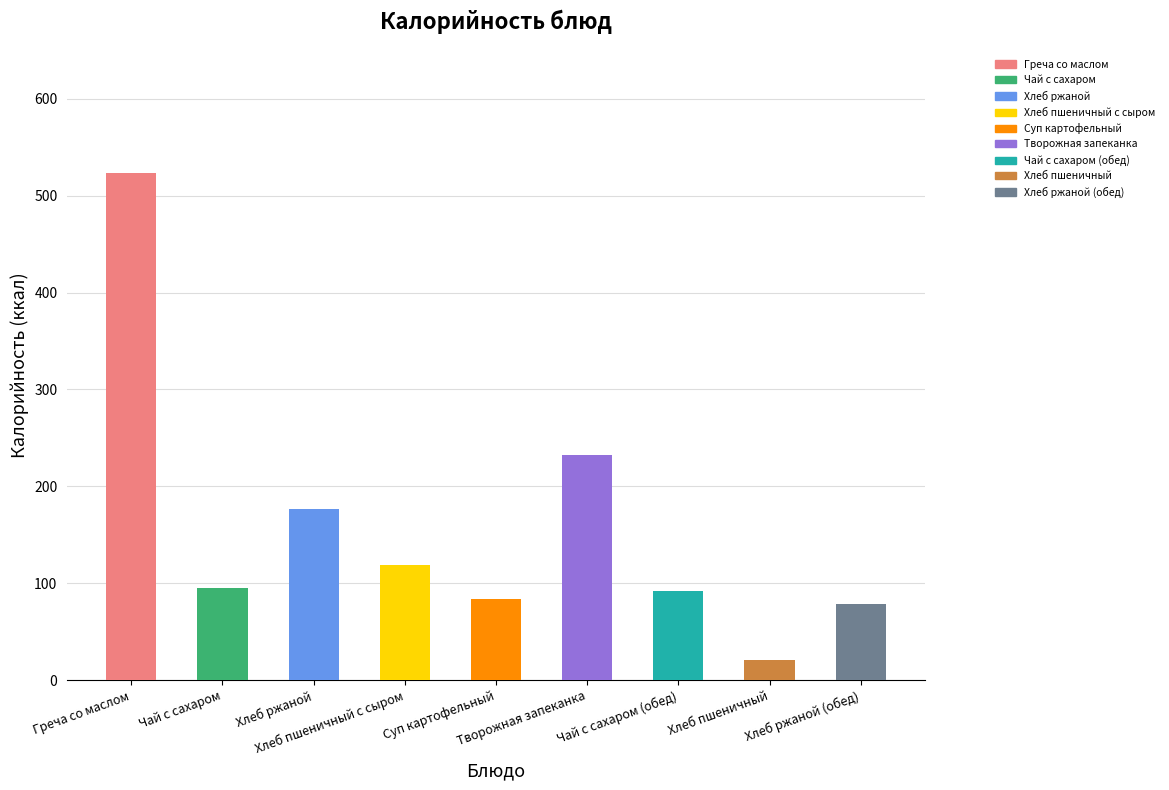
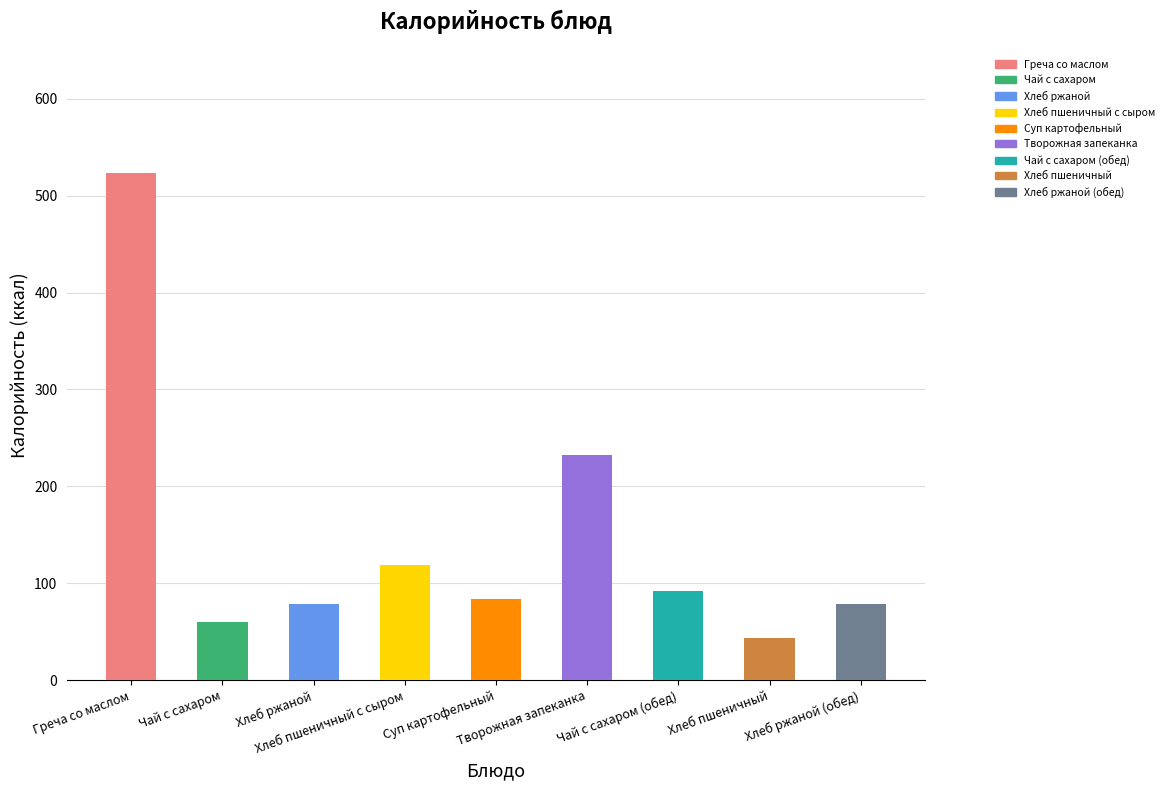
Чай с сахаром: 100 -> 60
Хлеб ржаной: 180 -> 80
Хлеб пшеничный: 20 -> 40
